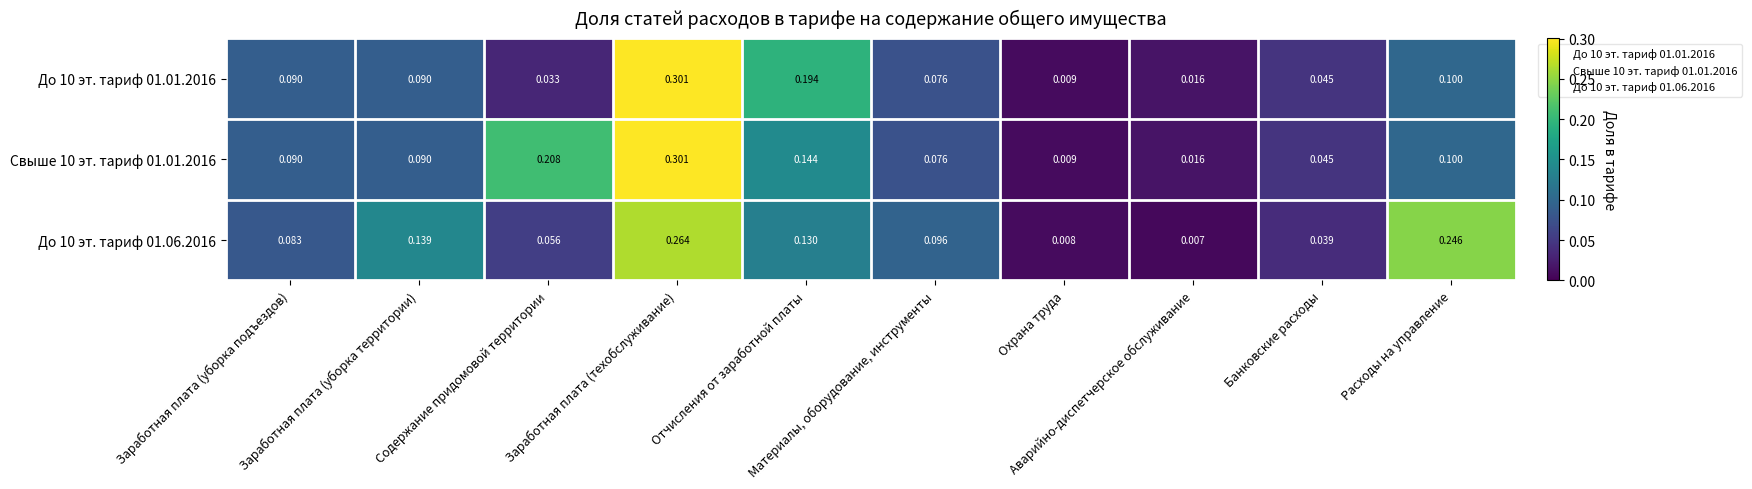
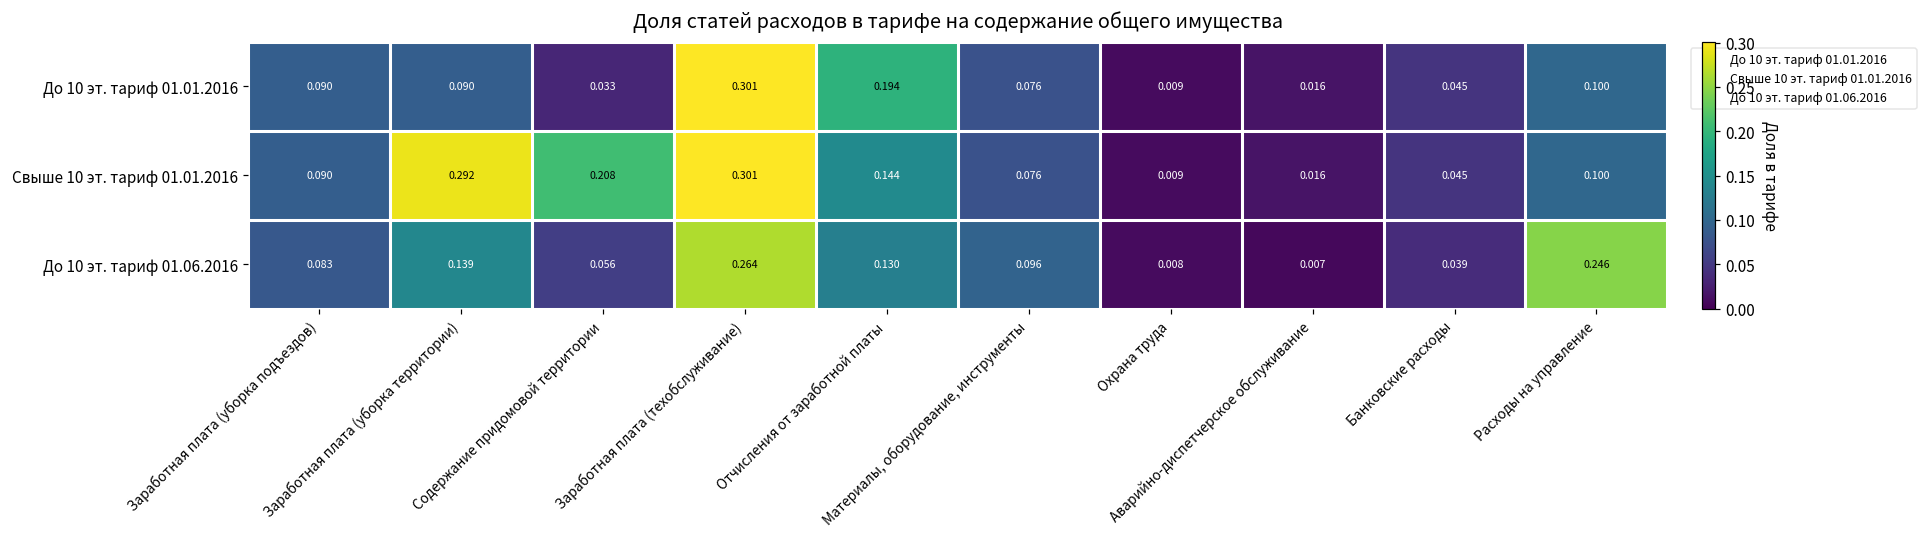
Свыше 10 эт. тариф 01.01.2016, Заработная плата (уборка территории): 0.090 -> 0.292
